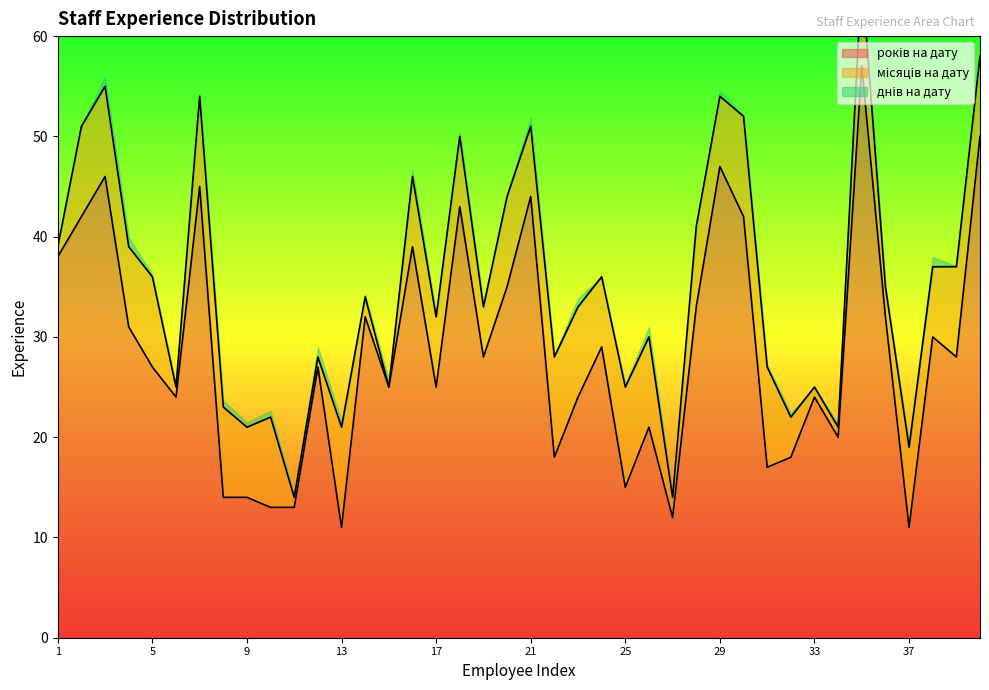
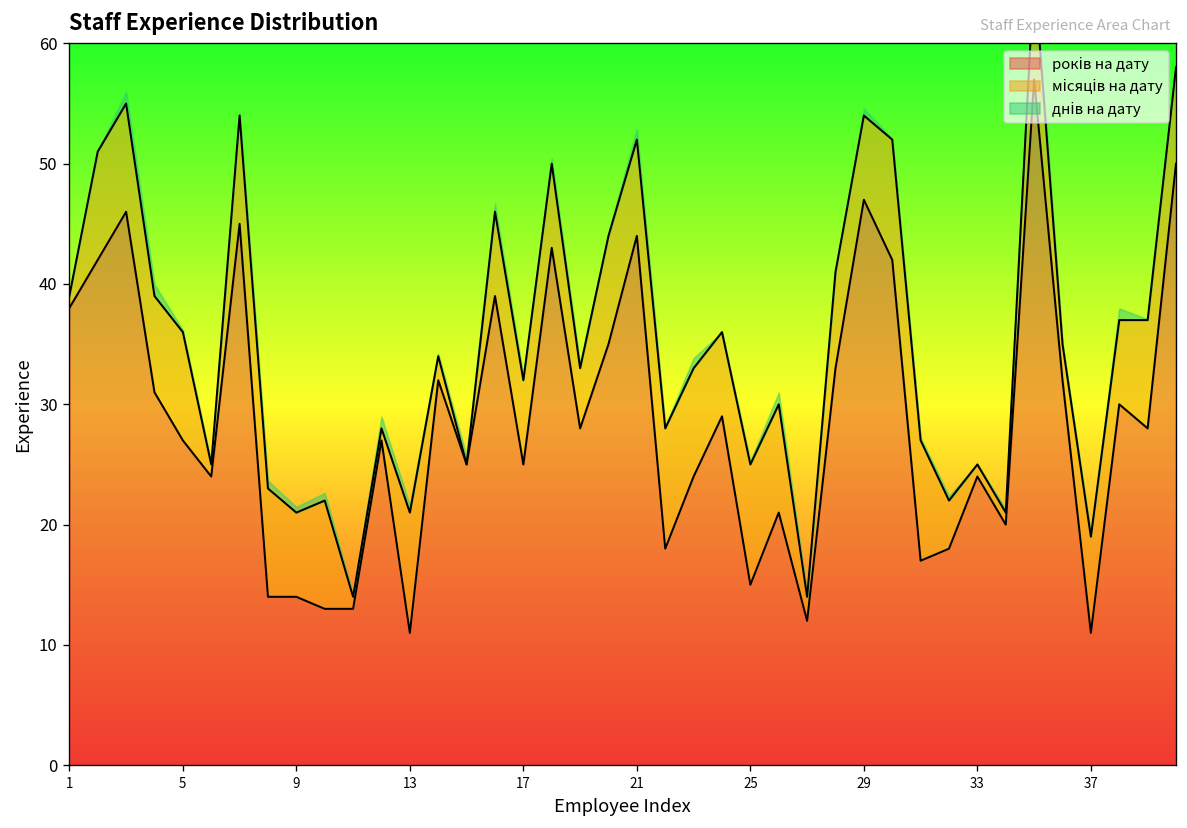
місяців на дату, 21: 7 -> 8
